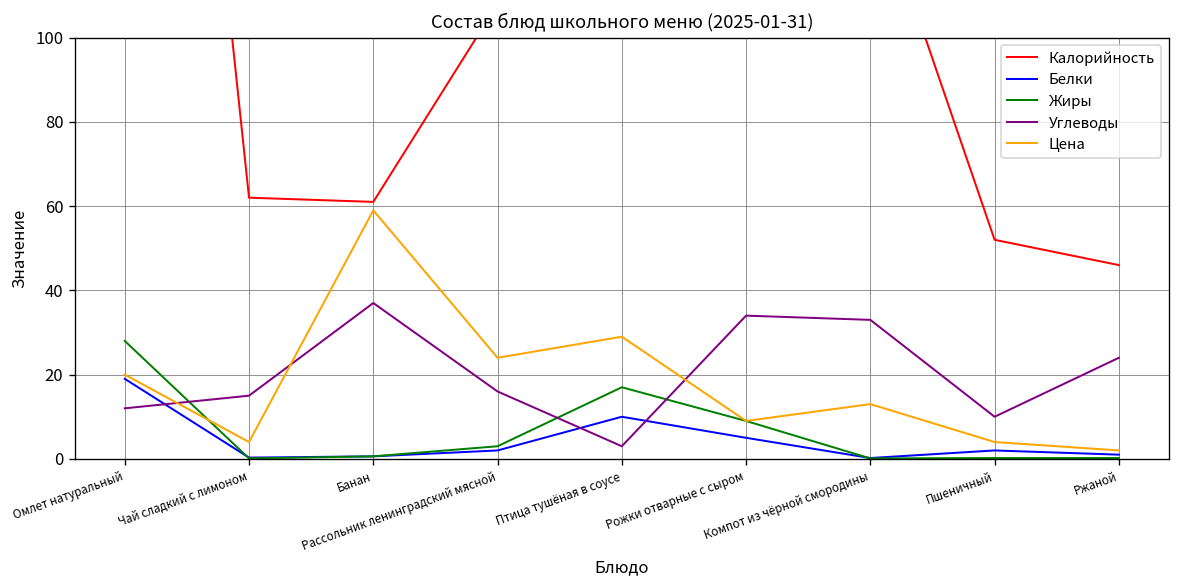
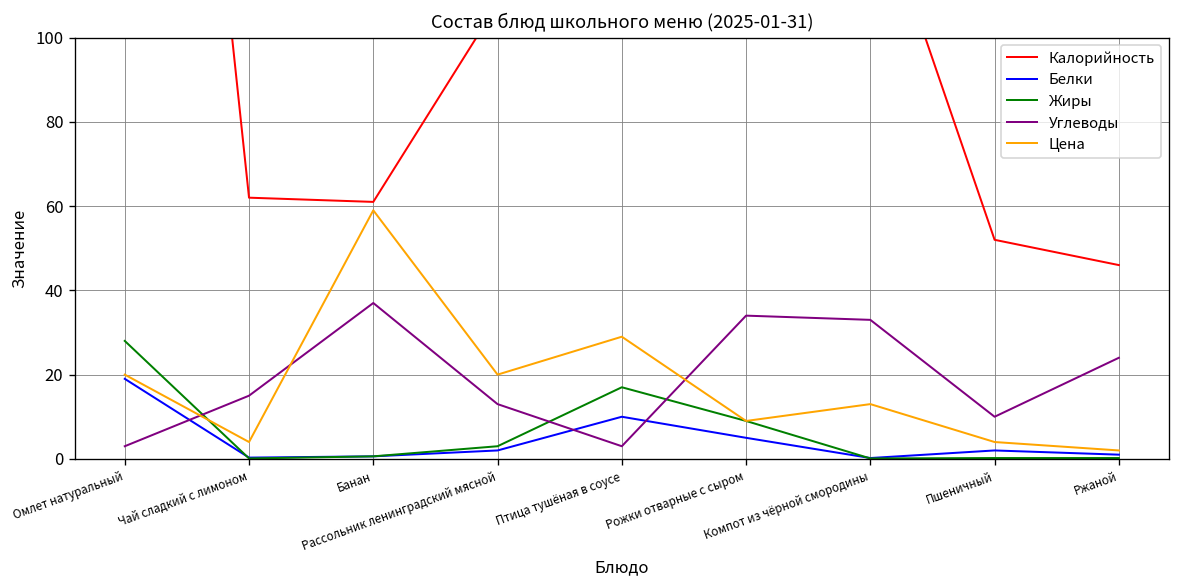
Углеводы, Омлет натуральный: 12 -> 3
Углеводы, Рассольник ленинградский мясной: 16 -> 13
Цена, Рассольник ленинградский мясной: 24 -> 20
